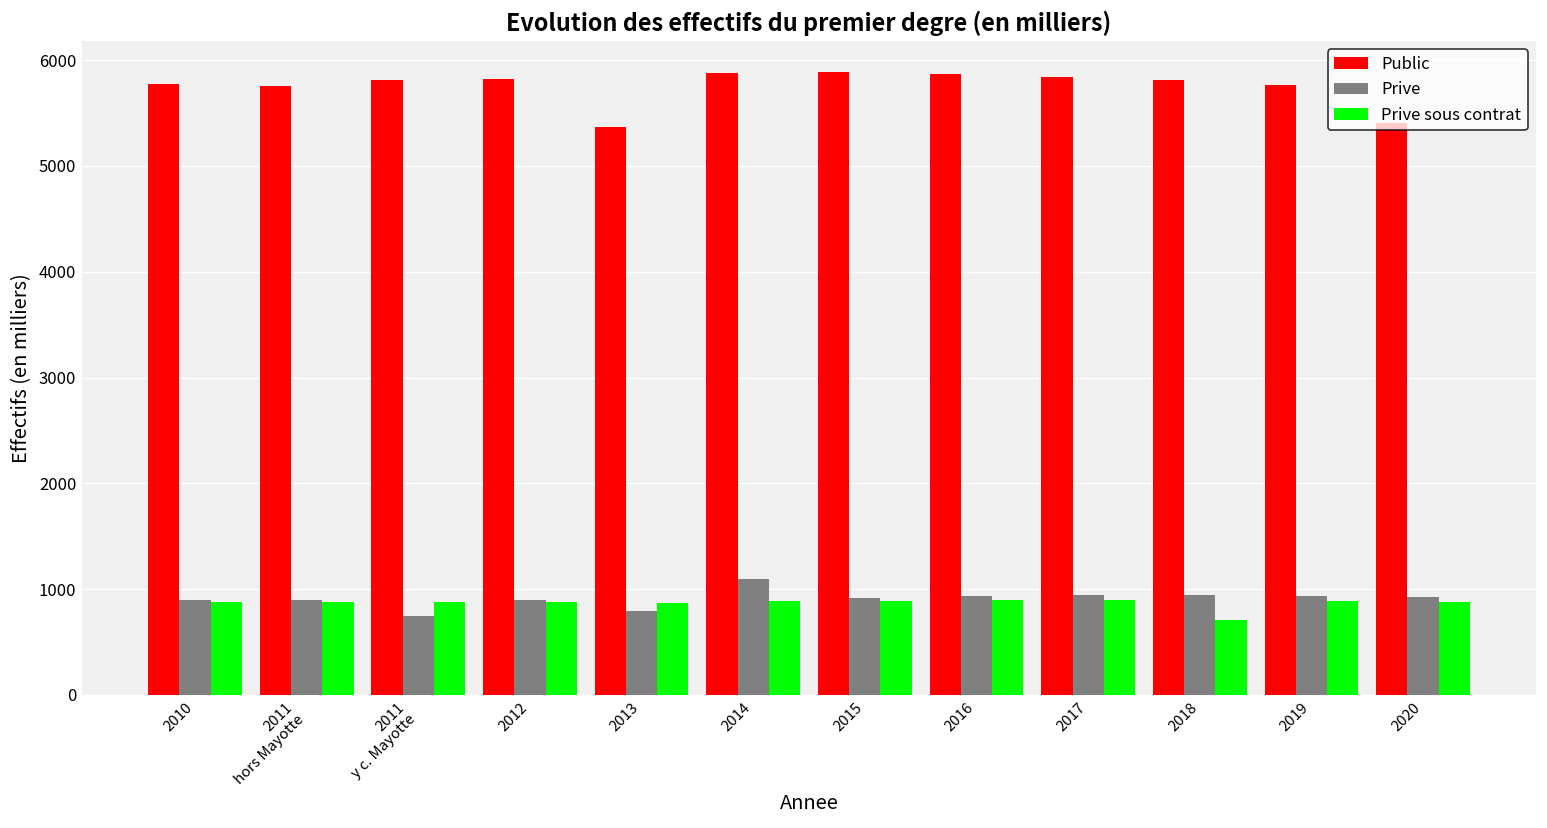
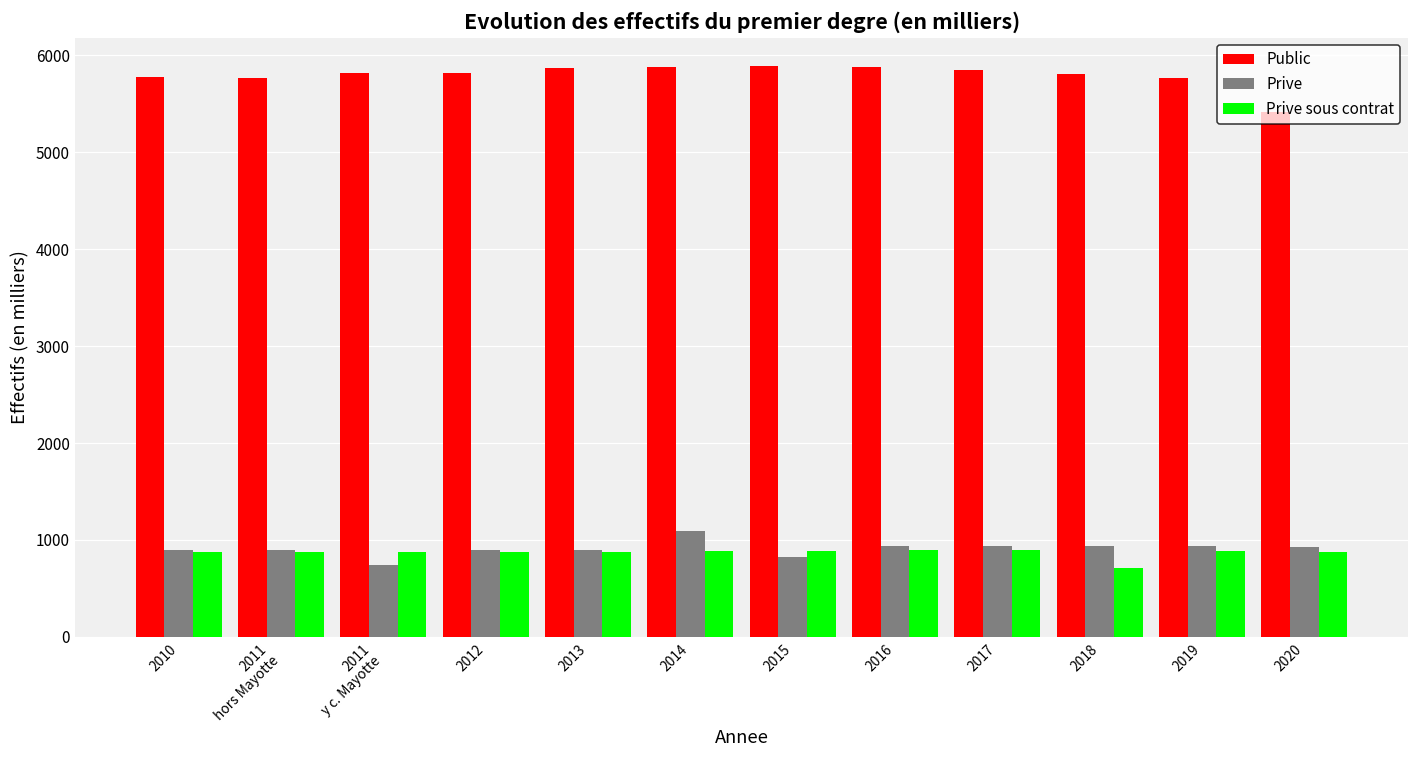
Public, 2013: 5400 -> 5900
Prive, 2013: 800 -> 900
Prive, 2015: 900 -> 800
